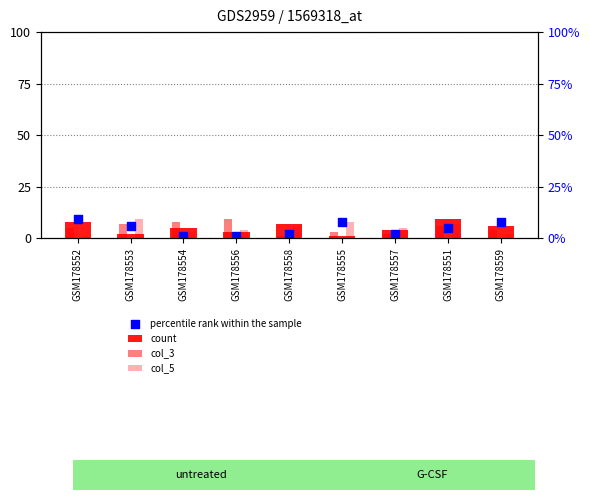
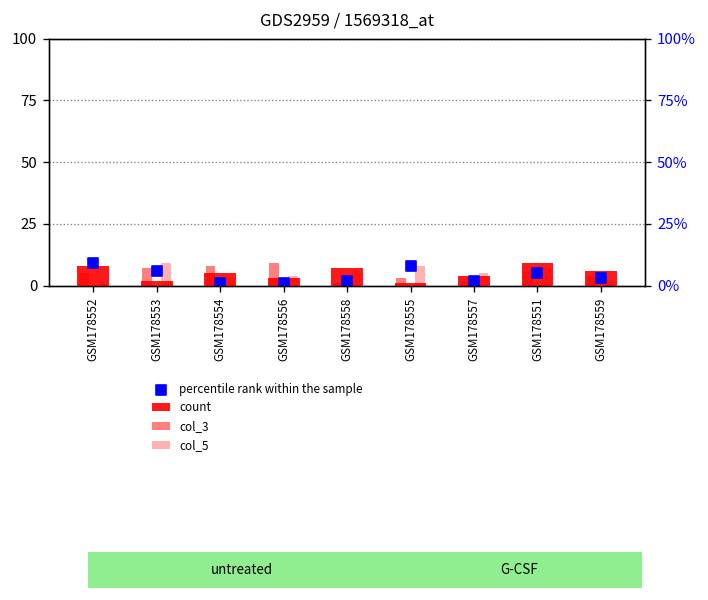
percentile rank within the sample, GSM178559: 8 -> 3
